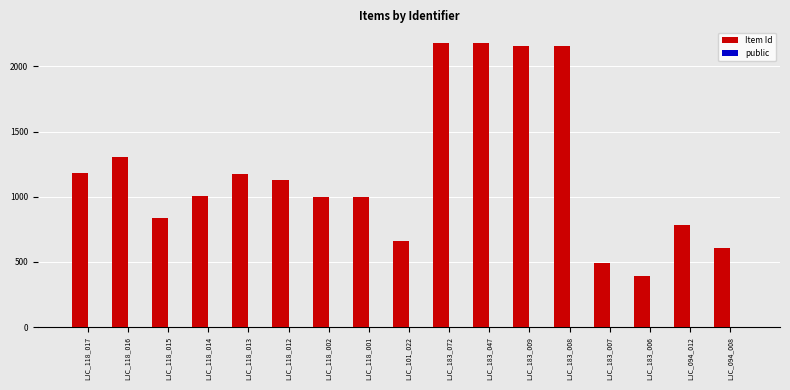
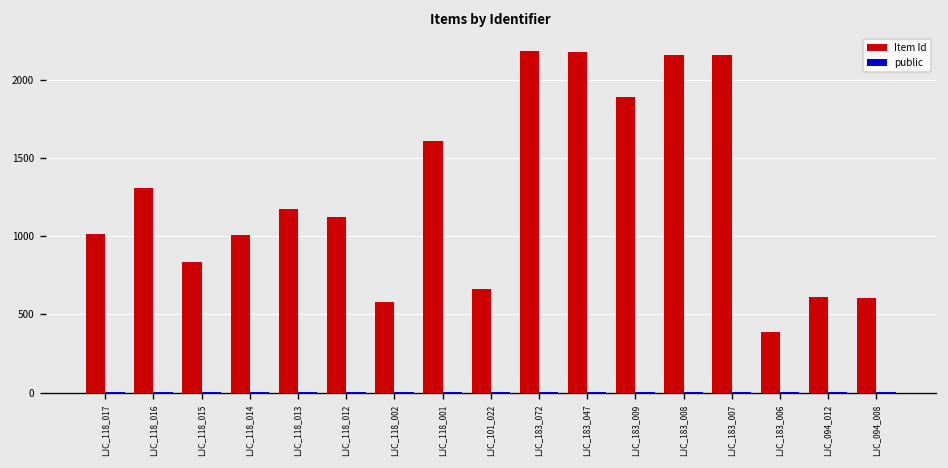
Item Id, LJC_118_017: 1180 -> 1010
Item Id, LJC_118_002: 1000 -> 580
Item Id, LJC_118_001: 1000 -> 1610
Item Id, LJC_183_009: 2160 -> 1890
Item Id, LJC_183_007: 490 -> 2160
Item Id, LJC_094_012: 790 -> 610
